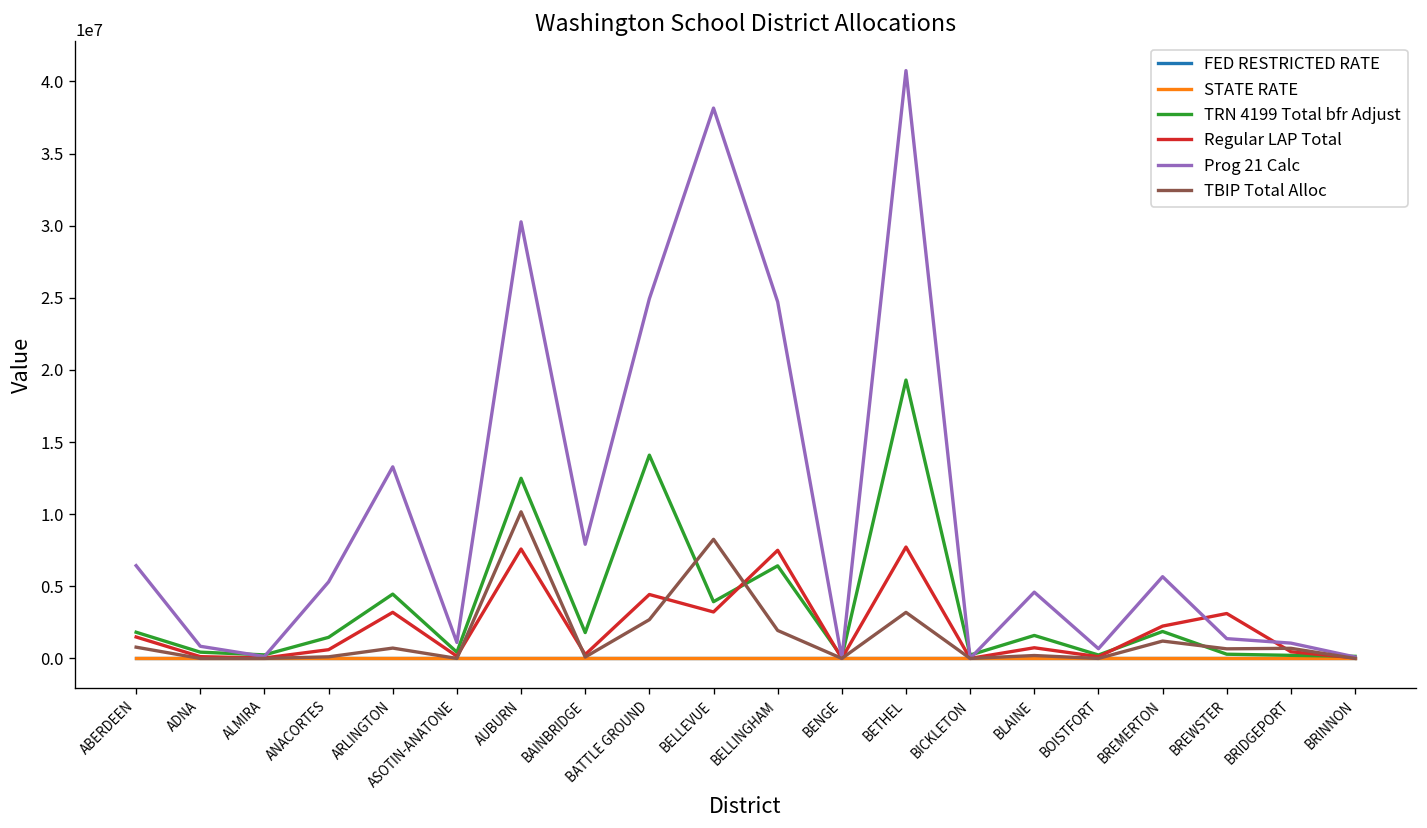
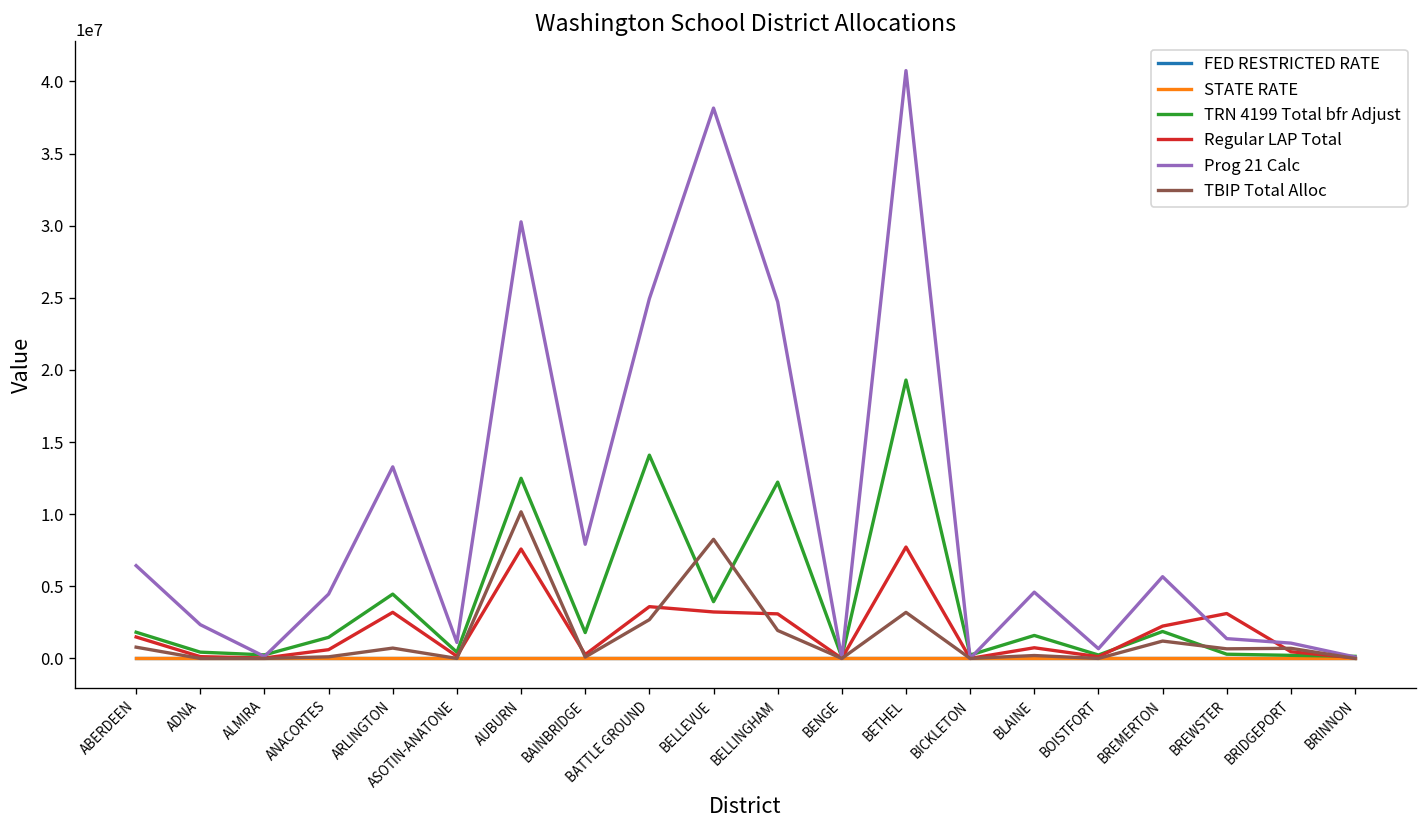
Prog 21 Calc, ADNA: 800000 -> 2300000
Prog 21 Calc, ANACORTES: 5300000 -> 4500000
Regular LAP Total, BATTLE GROUND: 4400000 -> 3600000
TRN 4199 Total bfr Adjust, BELLINGHAM: 6400000 -> 12200000
Regular LAP Total, BELLINGHAM: 7500000 -> 3100000
